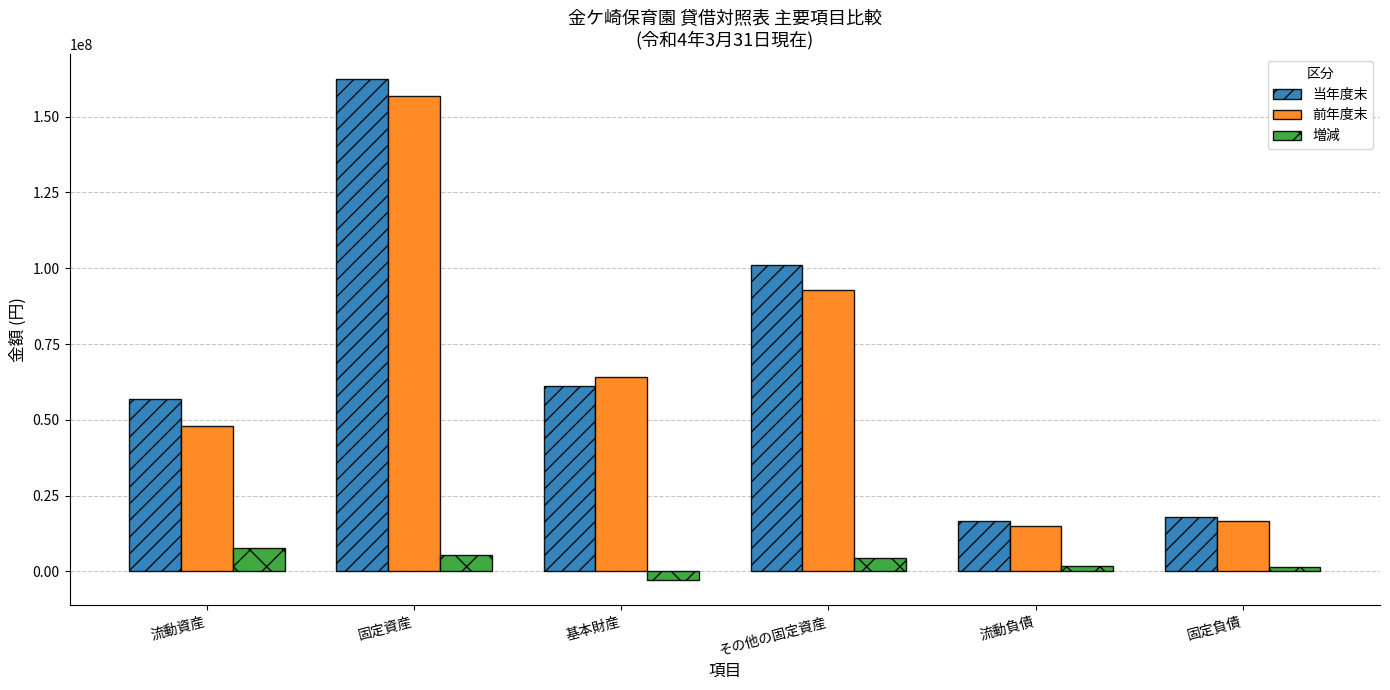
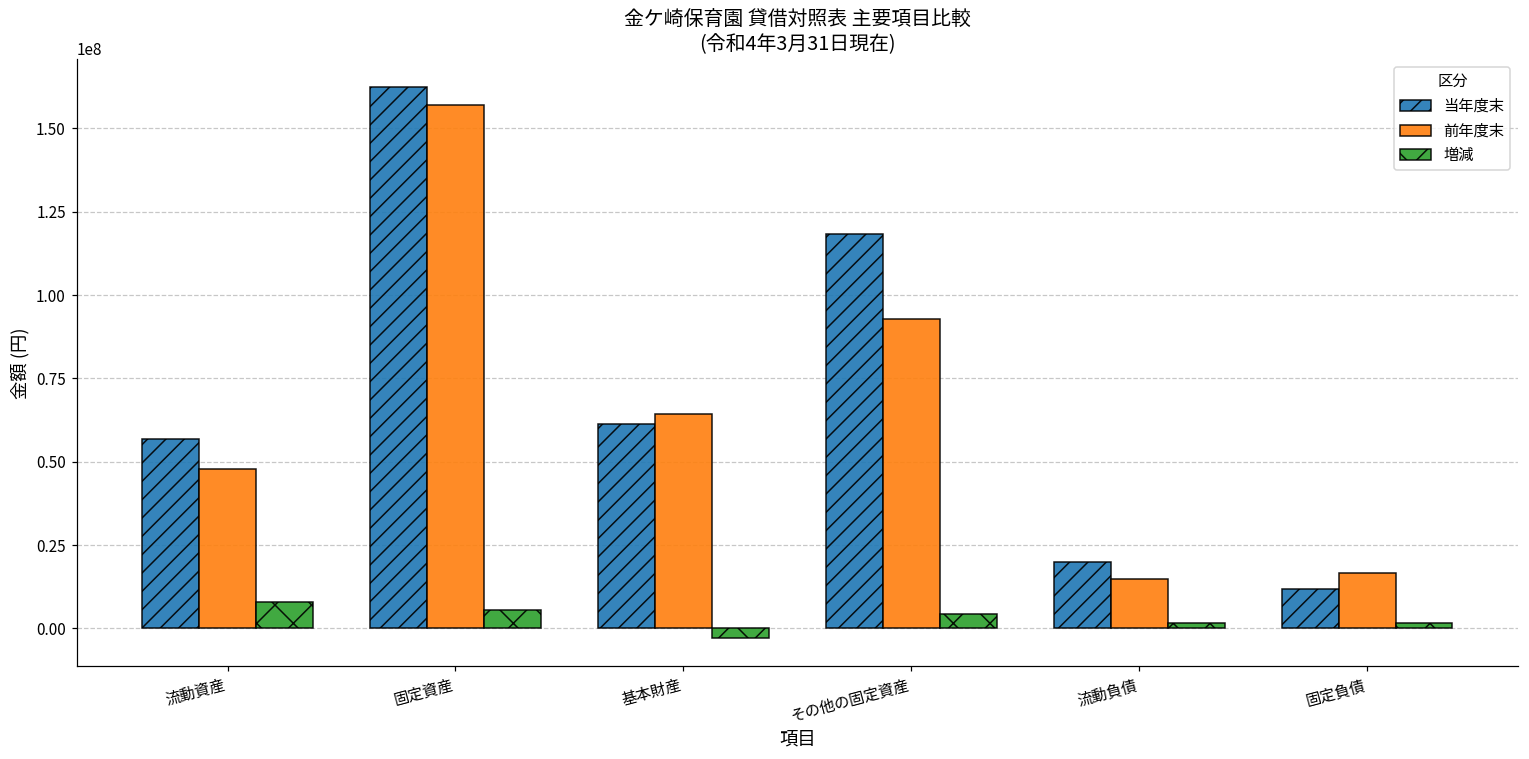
当年度末, その他の固定資産: 101000000 -> 118000000
当年度末, 流動負債: 17000000 -> 20000000
当年度末, 固定負債: 18000000 -> 12000000
